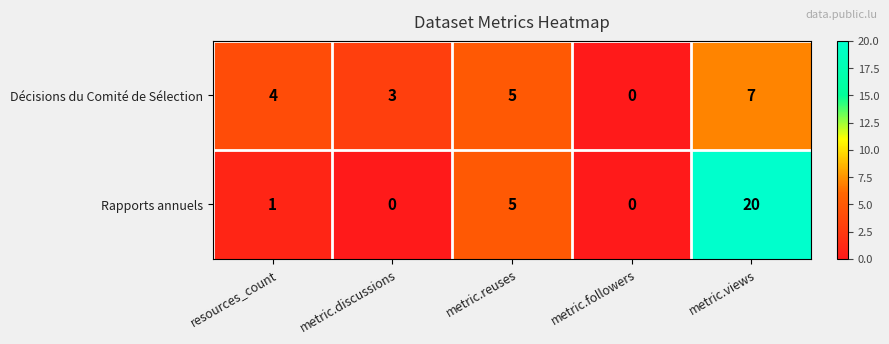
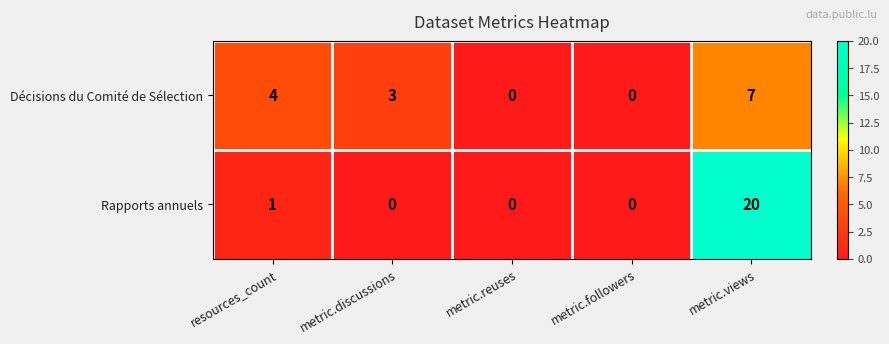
Décisions du Comité de Sélection, metric.reuses: 5 -> 0
Rapports annuels, metric.reuses: 5 -> 0
